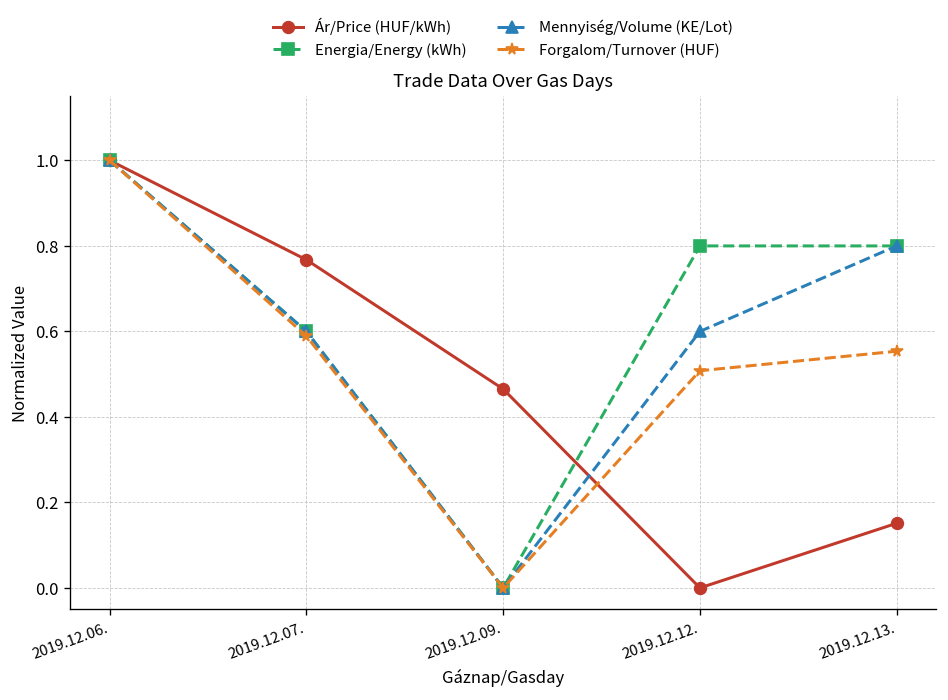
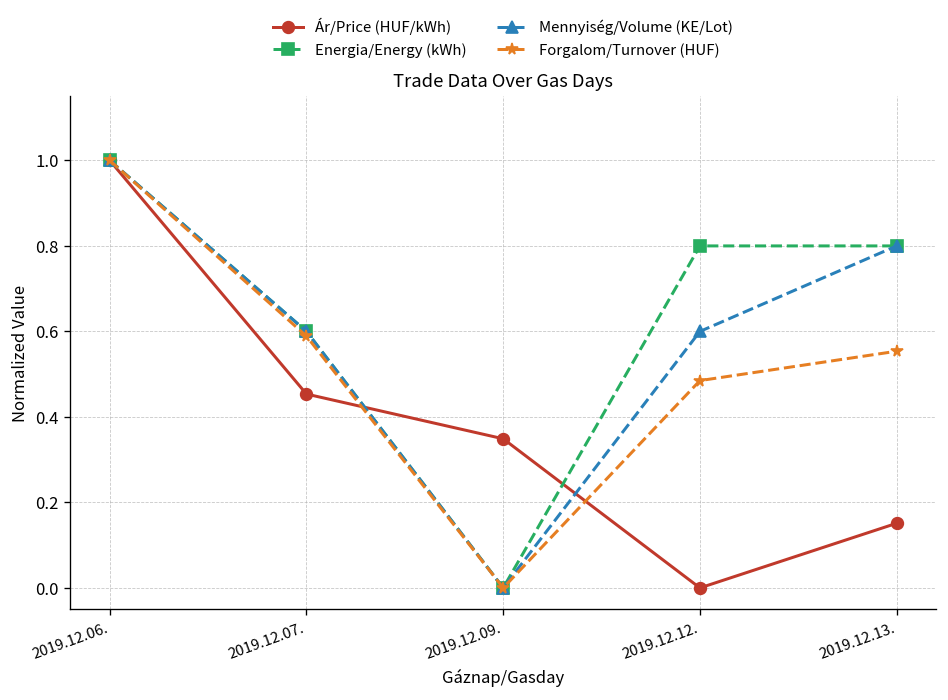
Ár/Price (HUF/kWh), 2019.12.07.: 0.77 -> 0.45
Ár/Price (HUF/kWh), 2019.12.09.: 0.47 -> 0.35
Forgalom/Turnover (HUF), 2019.12.12.: 0.51 -> 0.48
